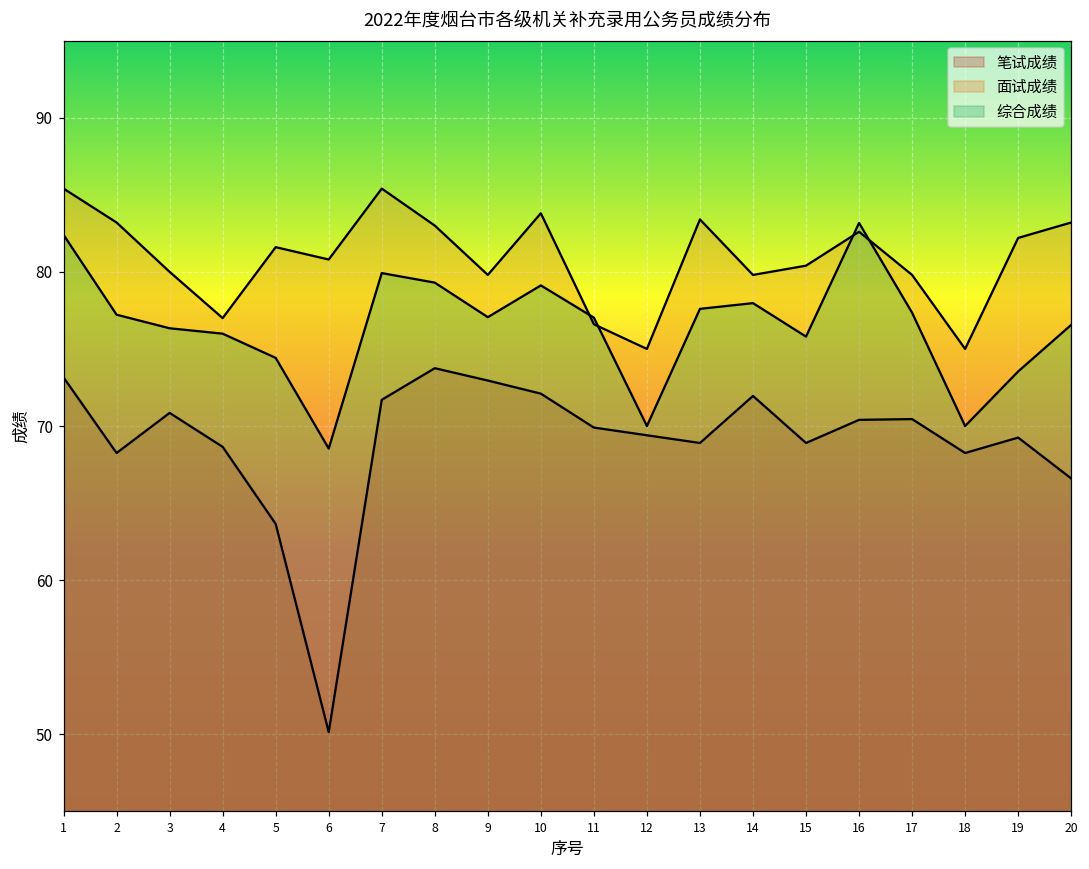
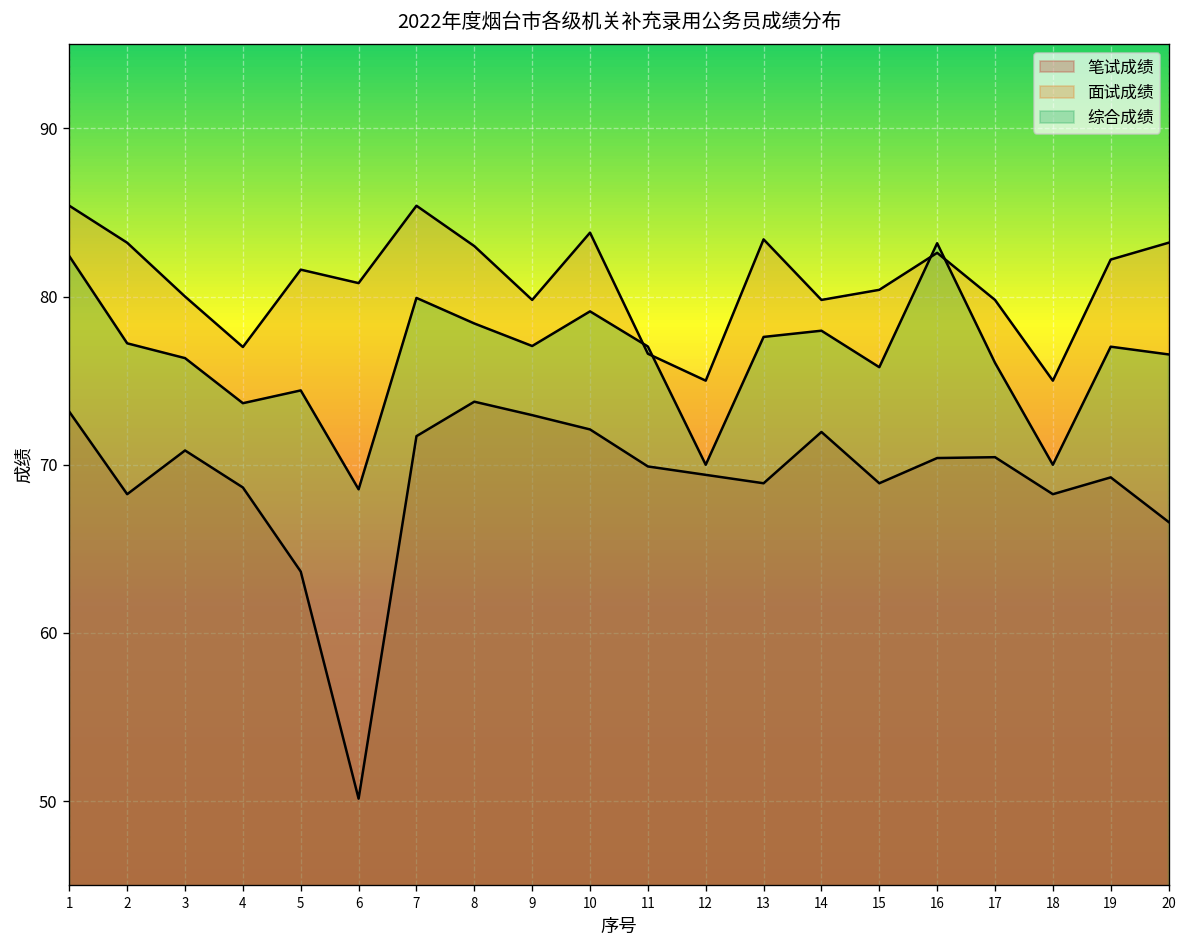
综合成绩, 4: 76.0 -> 73.7
综合成绩, 8: 79.3 -> 78.4
综合成绩, 17: 77.4 -> 76.1
综合成绩, 19: 73.5 -> 77.0
